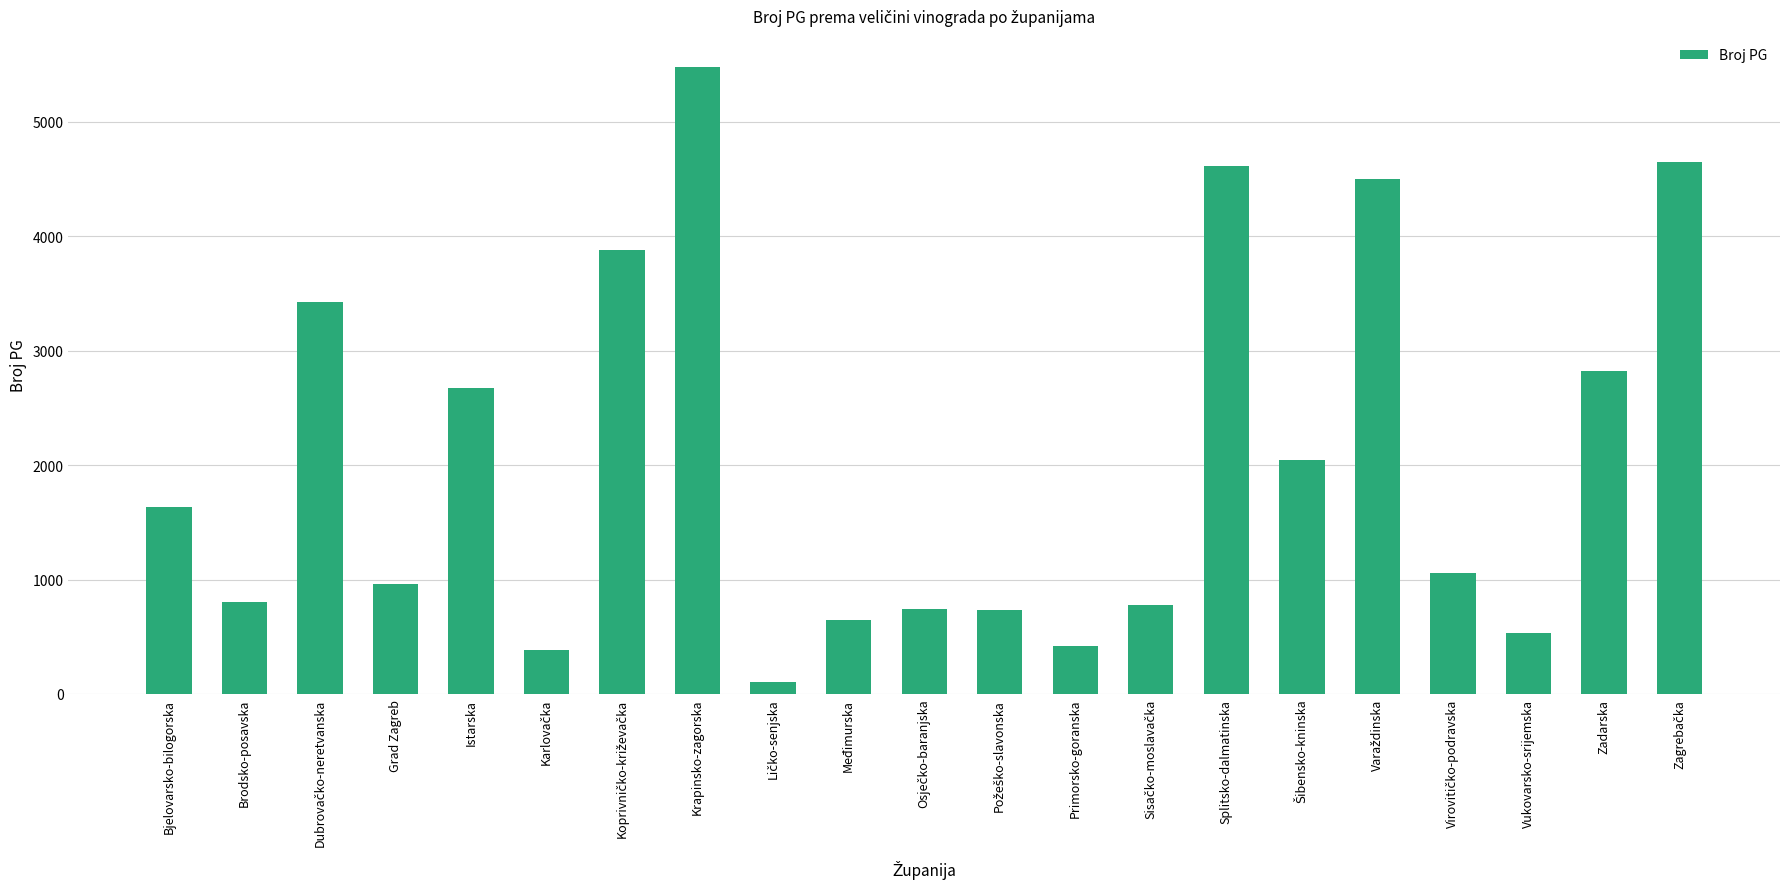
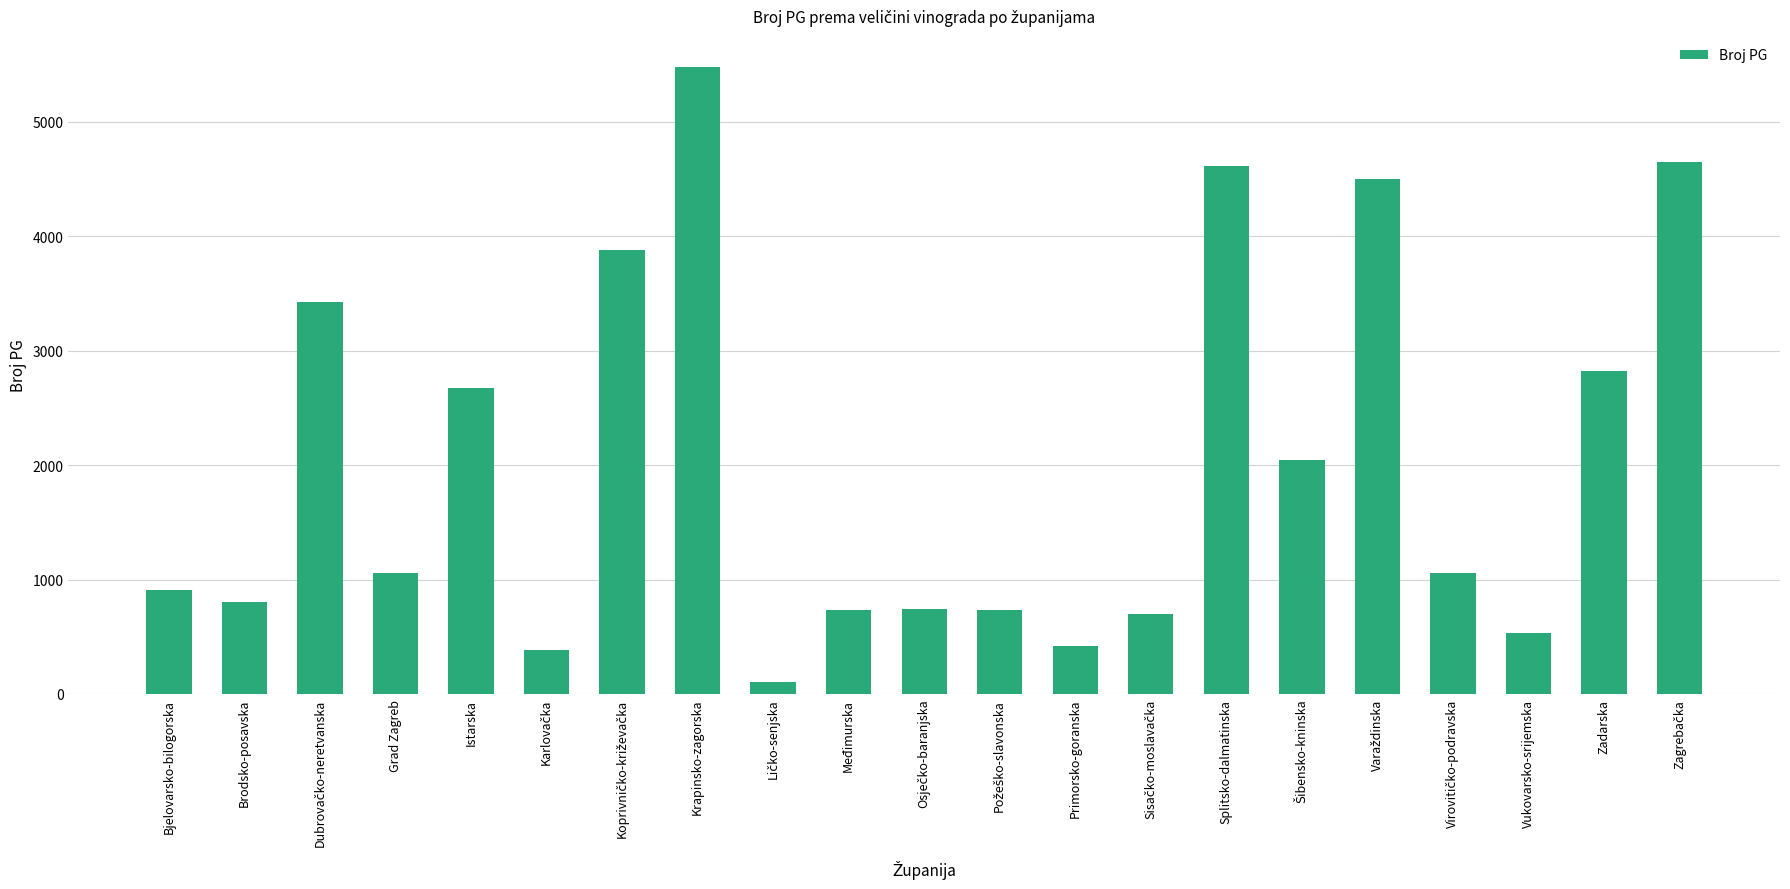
Bjelovarsko-bilogorska: 1640 -> 910
Grad Zagreb: 960 -> 1060
Međimurska: 640 -> 740
Sisačko-moslavačka: 780 -> 700
